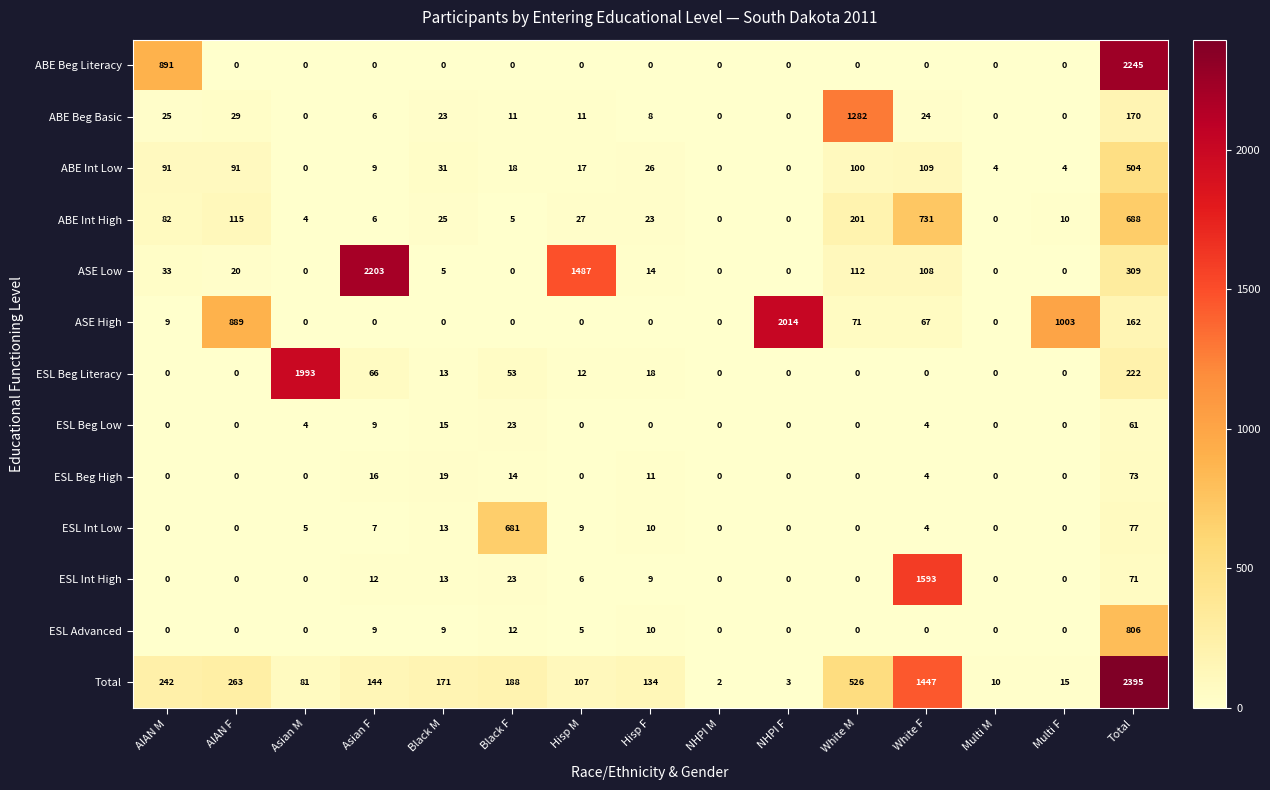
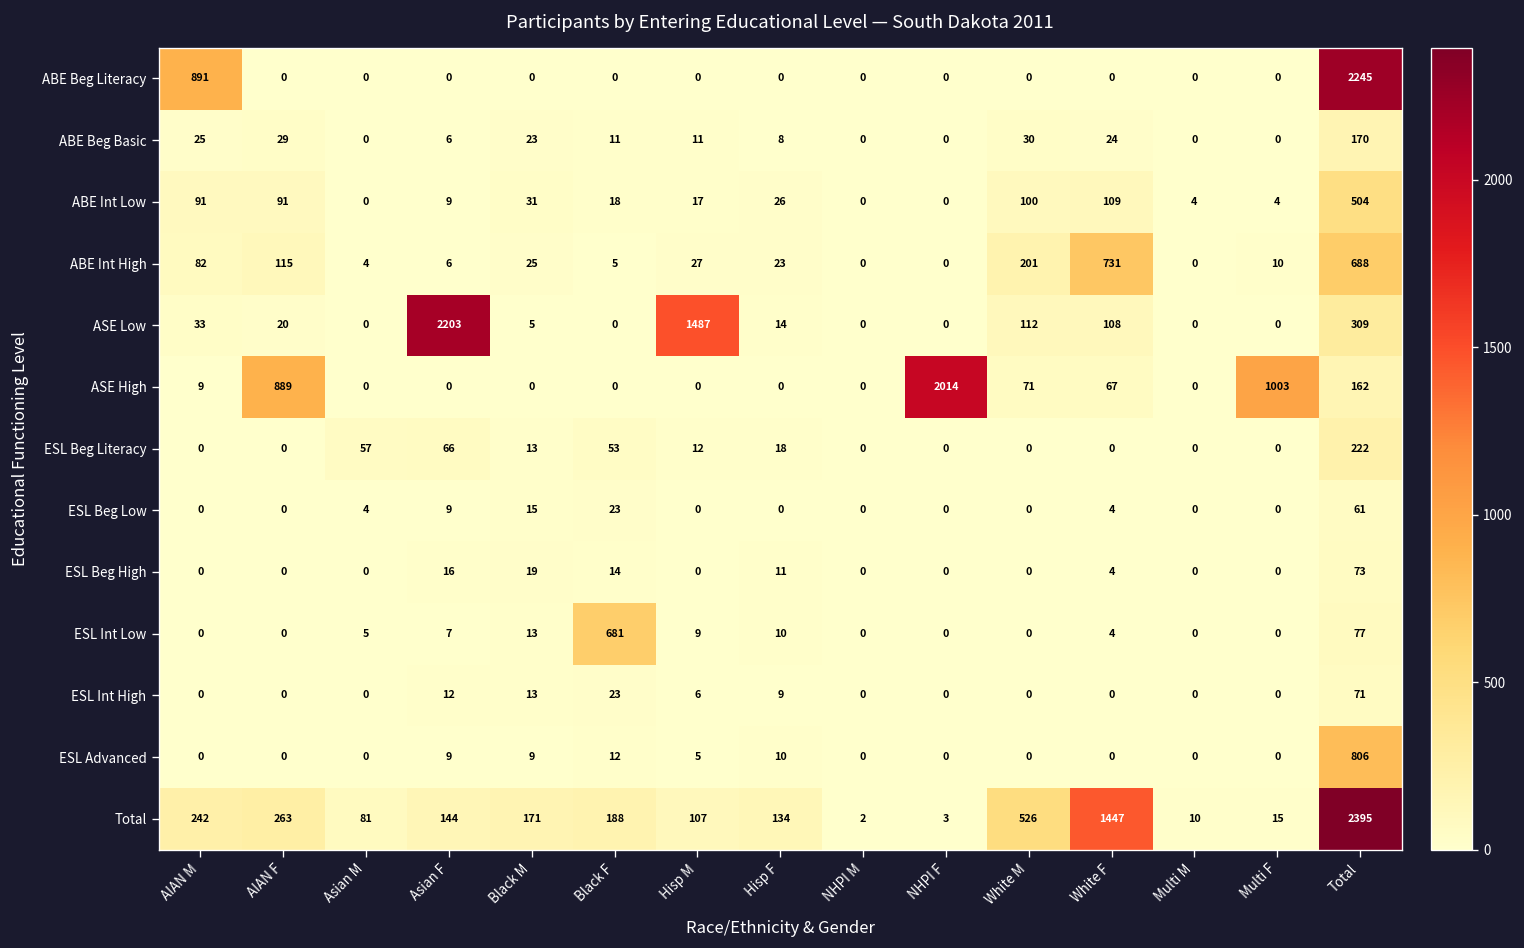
ABE Beg Basic, White M: 1282 -> 30
ESL Beg Literacy, Asian M: 1993 -> 57
ESL Int High, White F: 1593 -> 0
